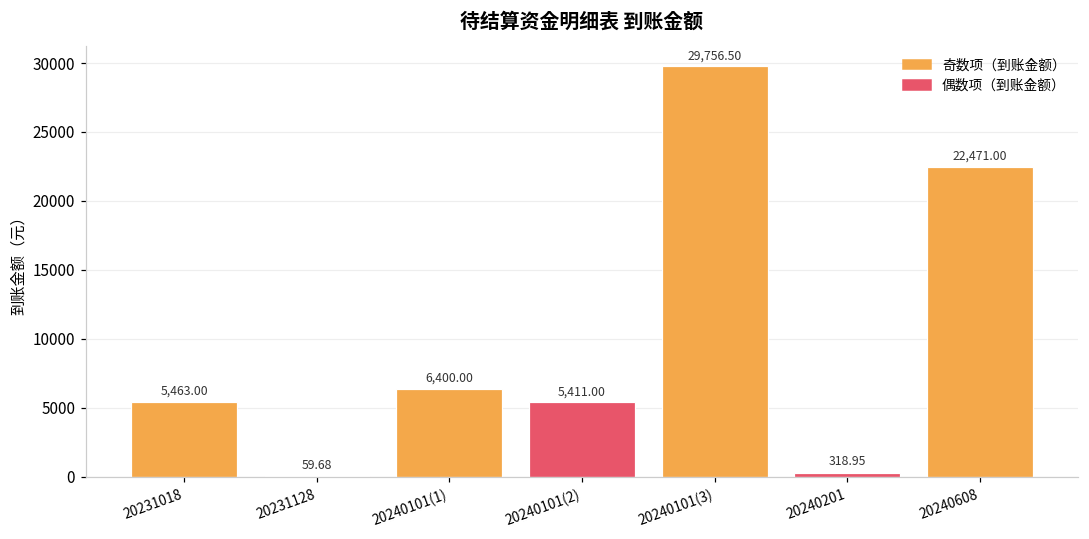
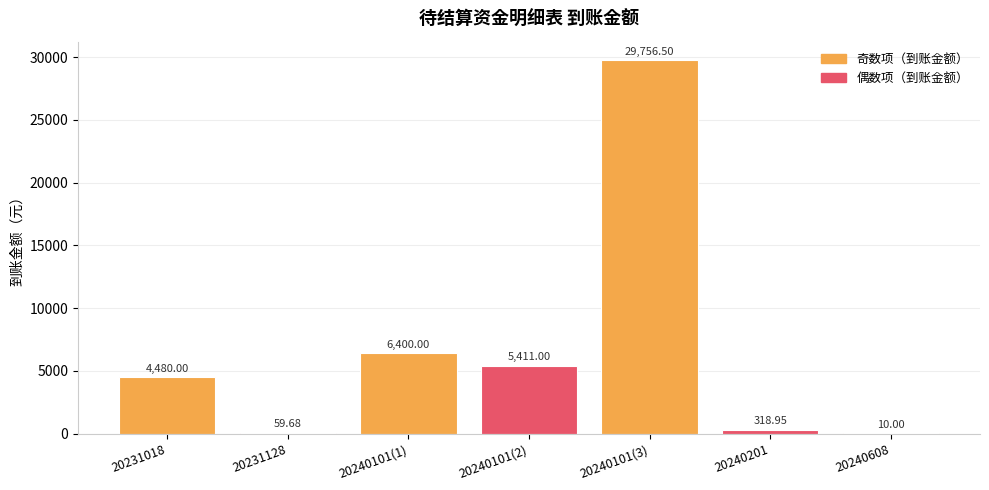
20231018: 5,463.00 -> 4,480.00
20240608: 22,471.00 -> 10.00
